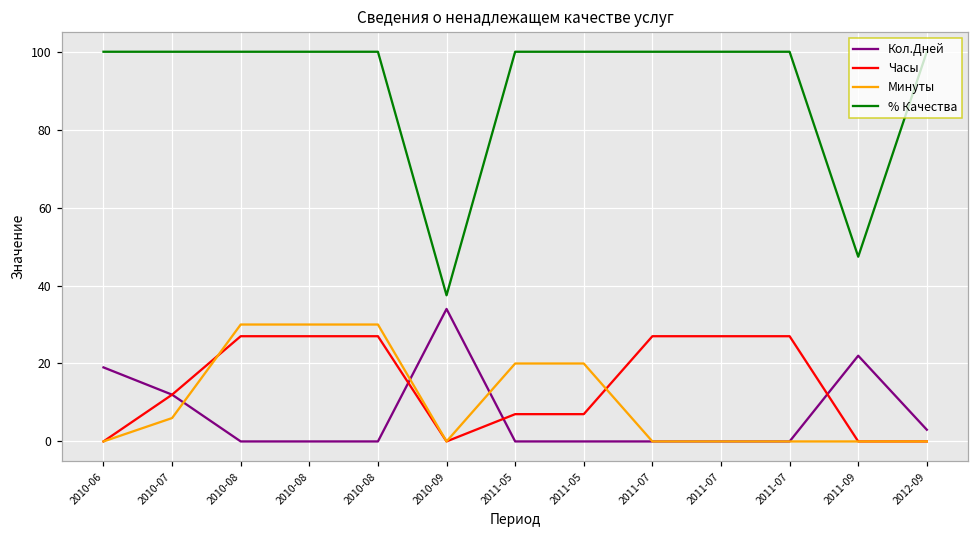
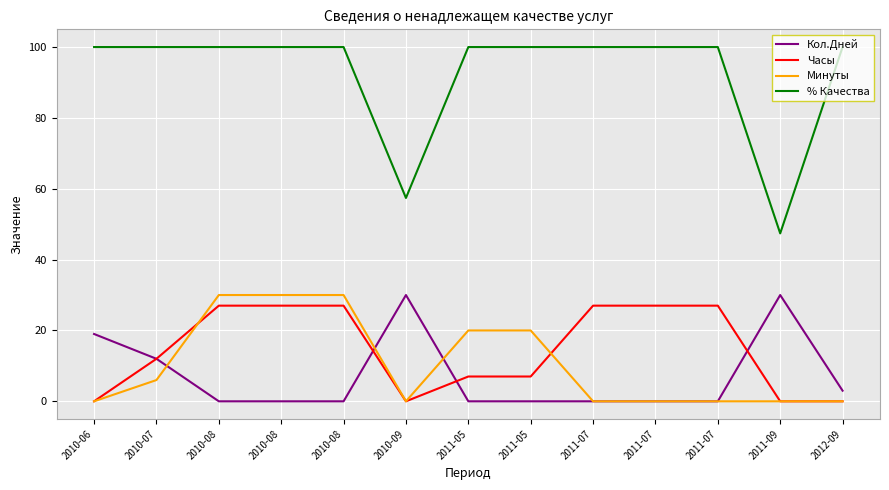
Кол.Дней, 2010-09: 34 -> 30
% Качества, 2010-09: 38 -> 57
Кол.Дней, 2011-09: 22 -> 30
